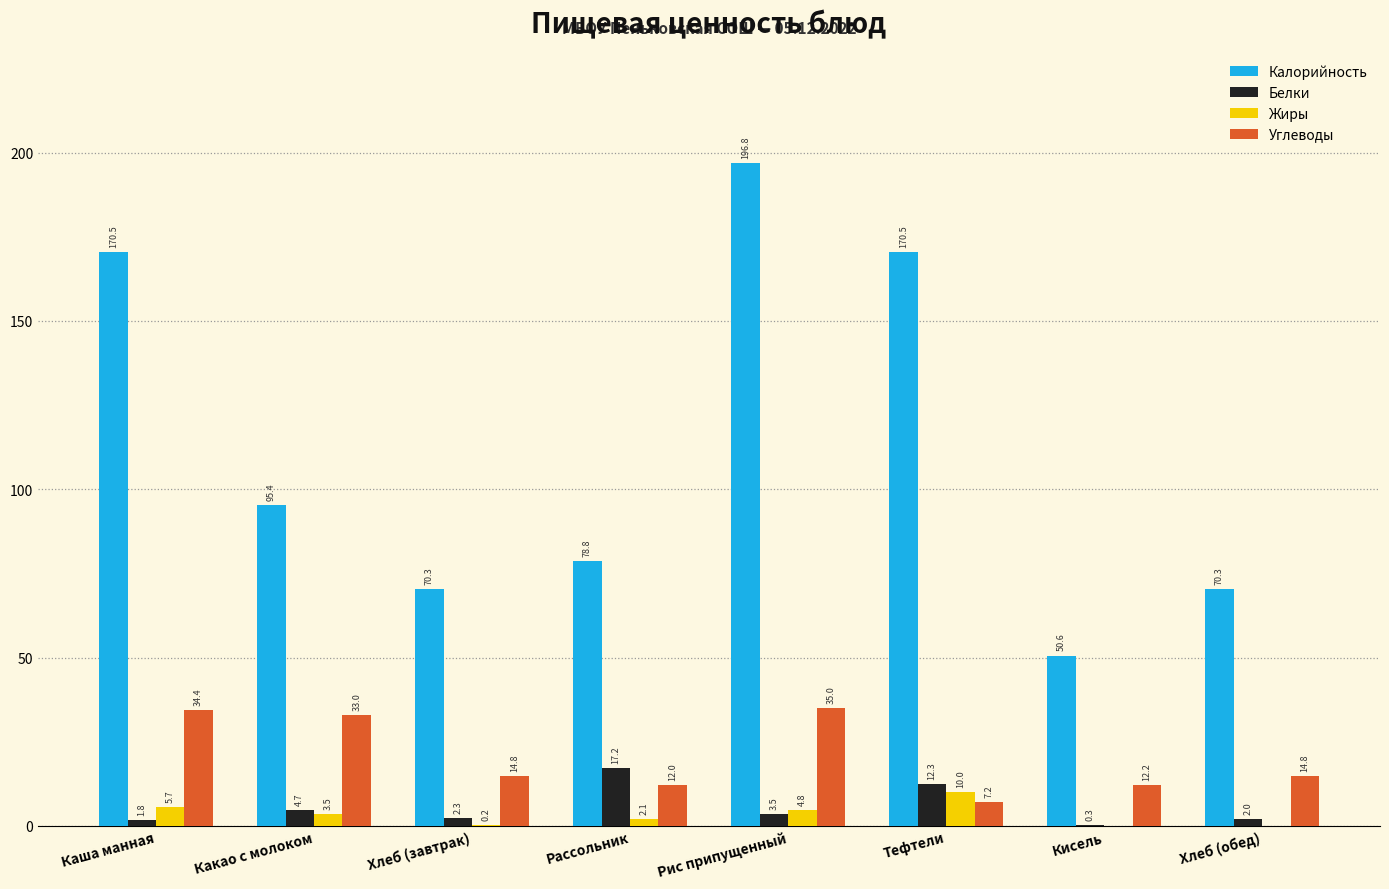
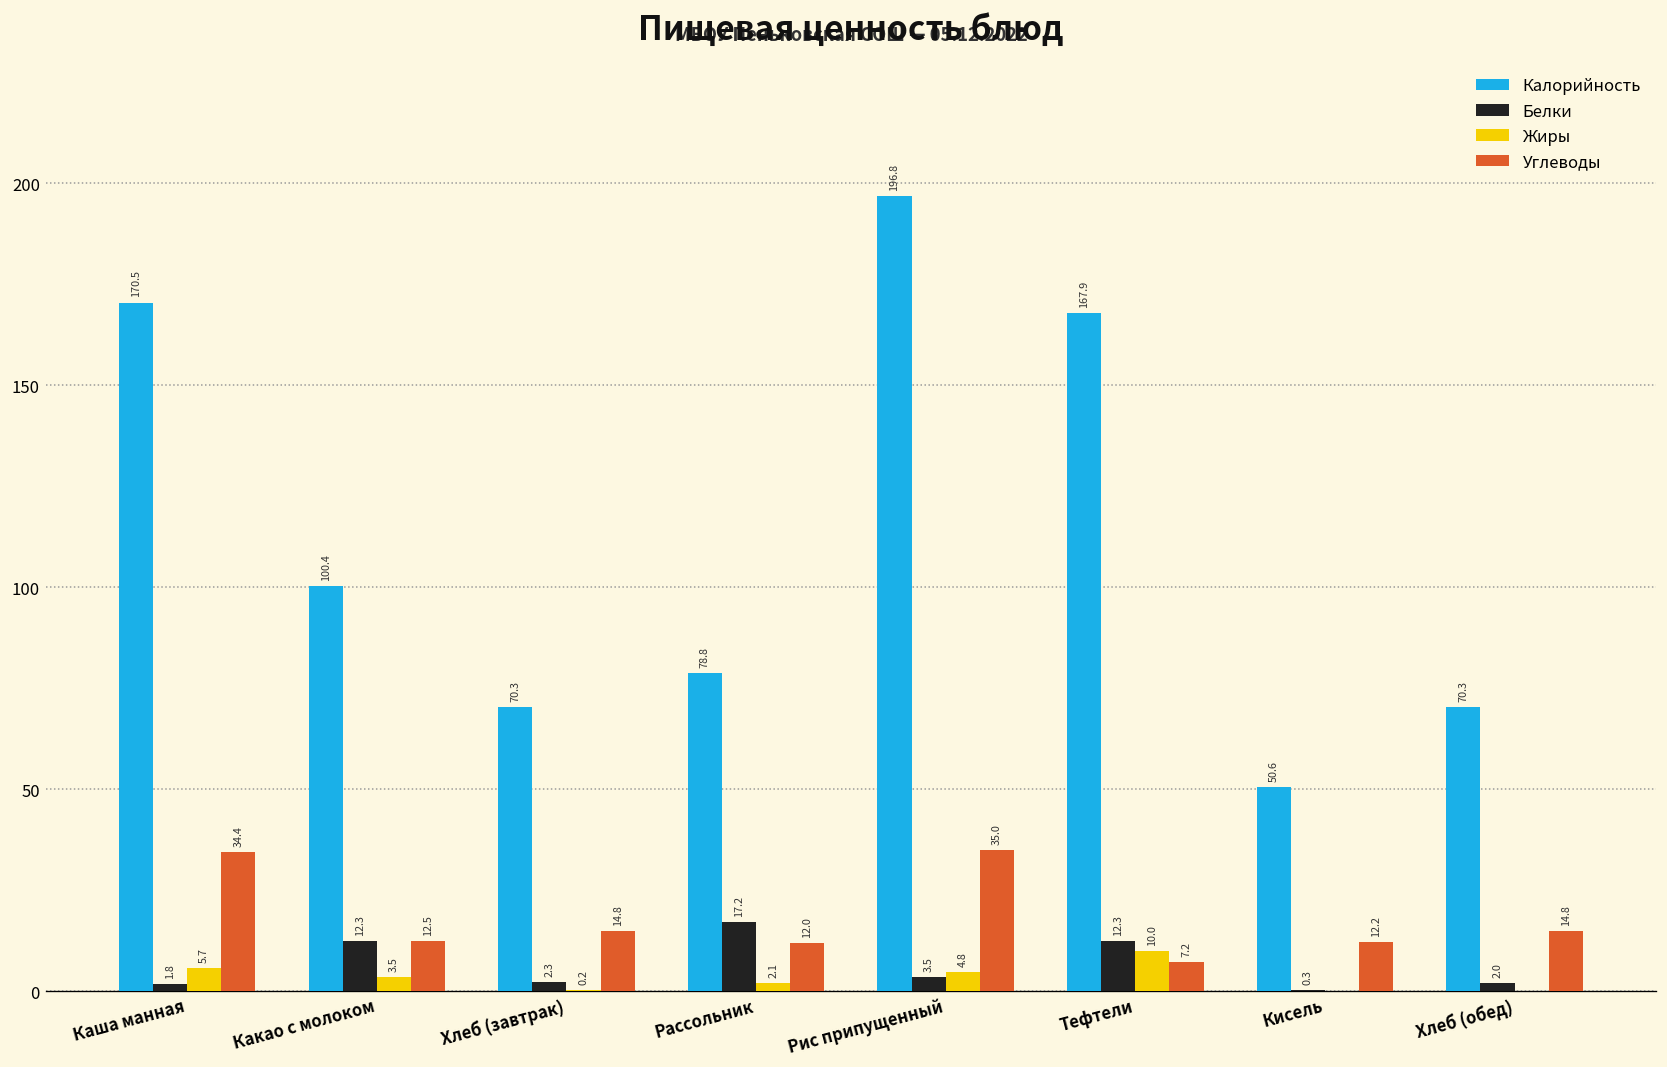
Калорийность, Какао с молоком: 95.4 -> 100.4
Белки, Какао с молоком: 4.7 -> 12.3
Углеводы, Какао с молоком: 33.0 -> 12.5
Калорийность, Тефтели: 170.5 -> 167.9
